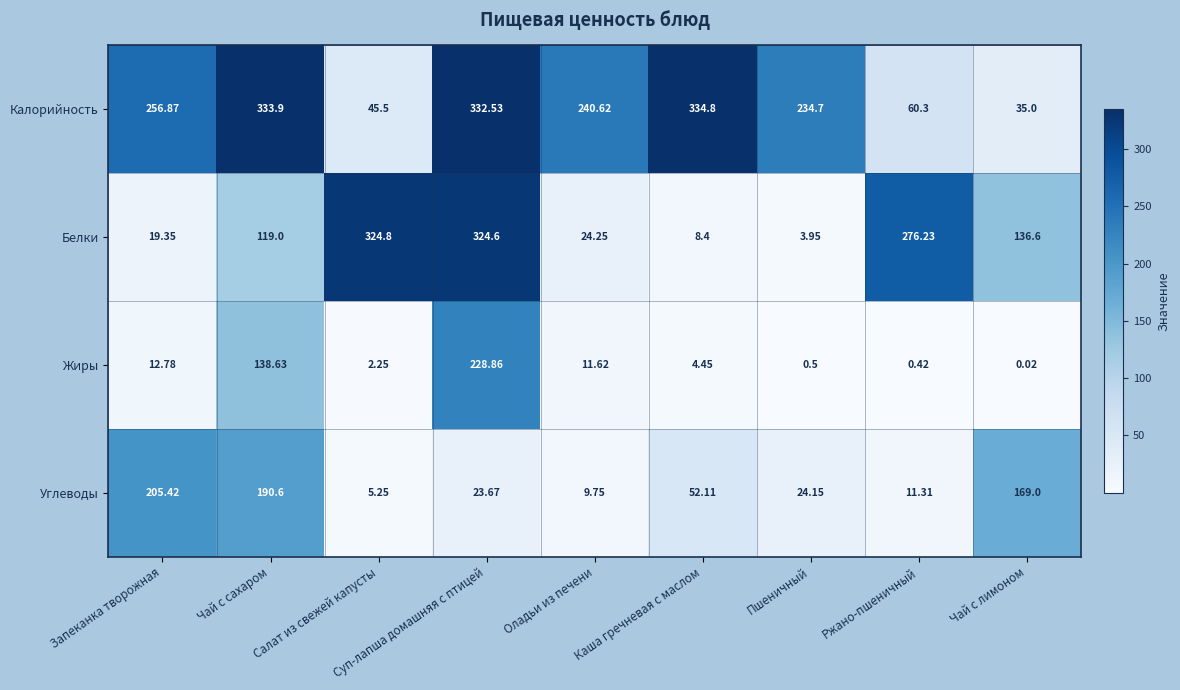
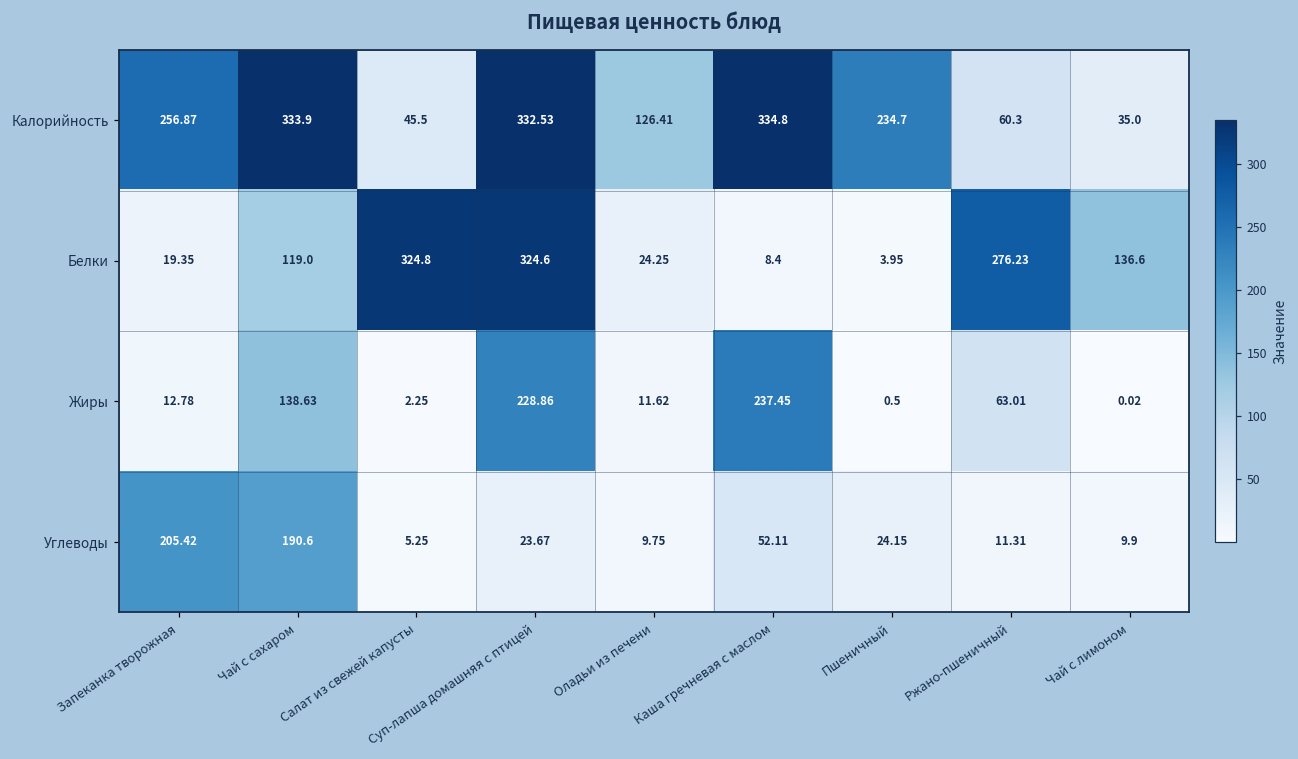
Калорийность, Оладьи из печени: 240.62 -> 126.41
Жиры, Каша гречневая с маслом: 4.45 -> 237.45
Жиры, Ржано-пшеничный: 0.42 -> 63.01
Углеводы, Чай с лимоном: 169.0 -> 9.9
